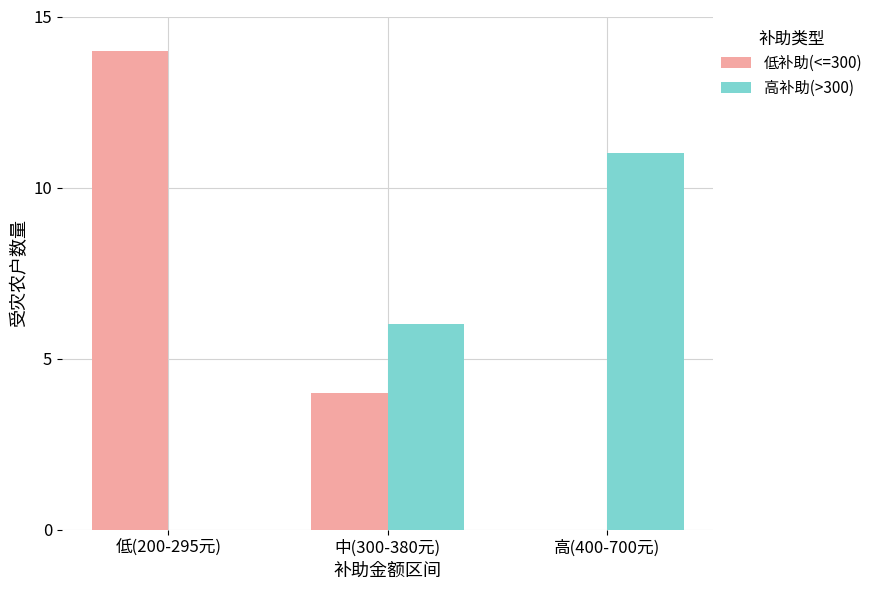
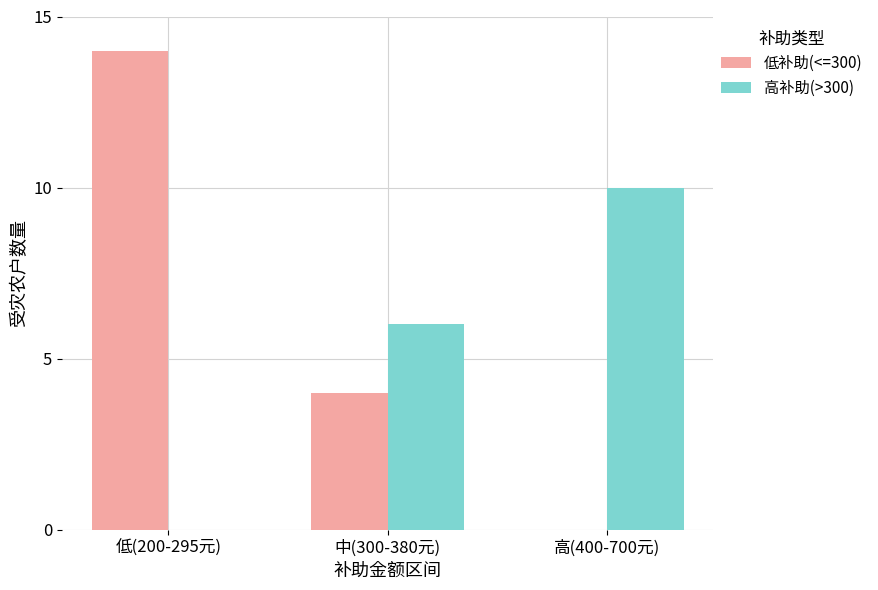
高补助(>300), 高(400-700元): 11 -> 10
